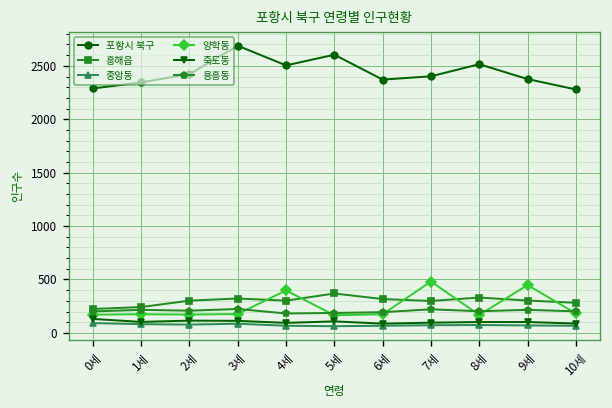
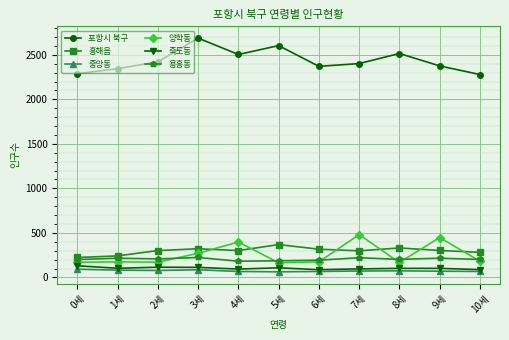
양학동, 3세: 200 -> 300
